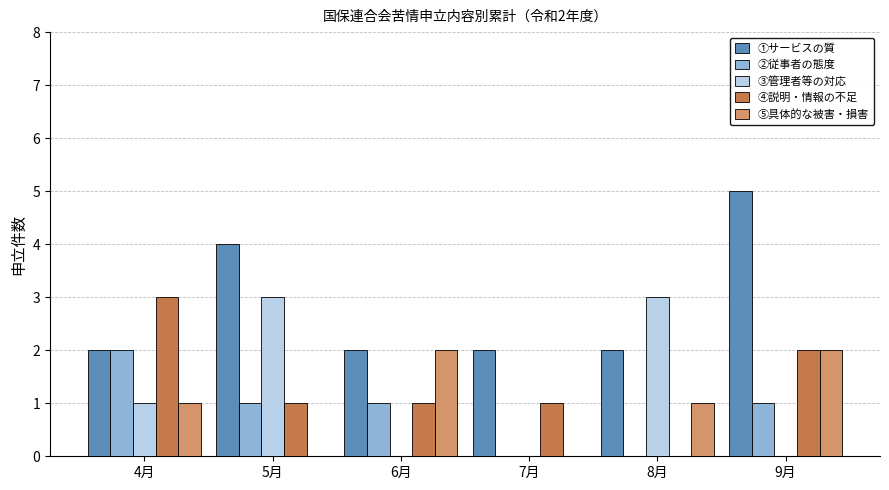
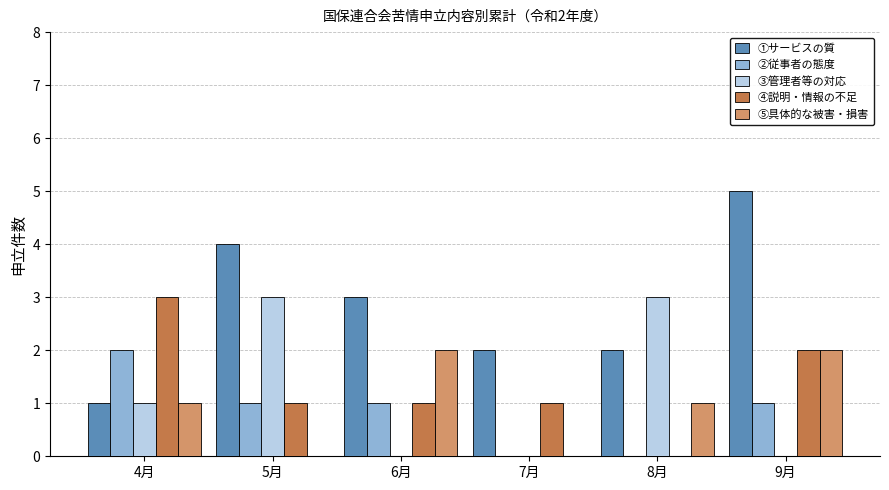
①サービスの質, 4月: 2 -> 1
①サービスの質, 6月: 2 -> 3
